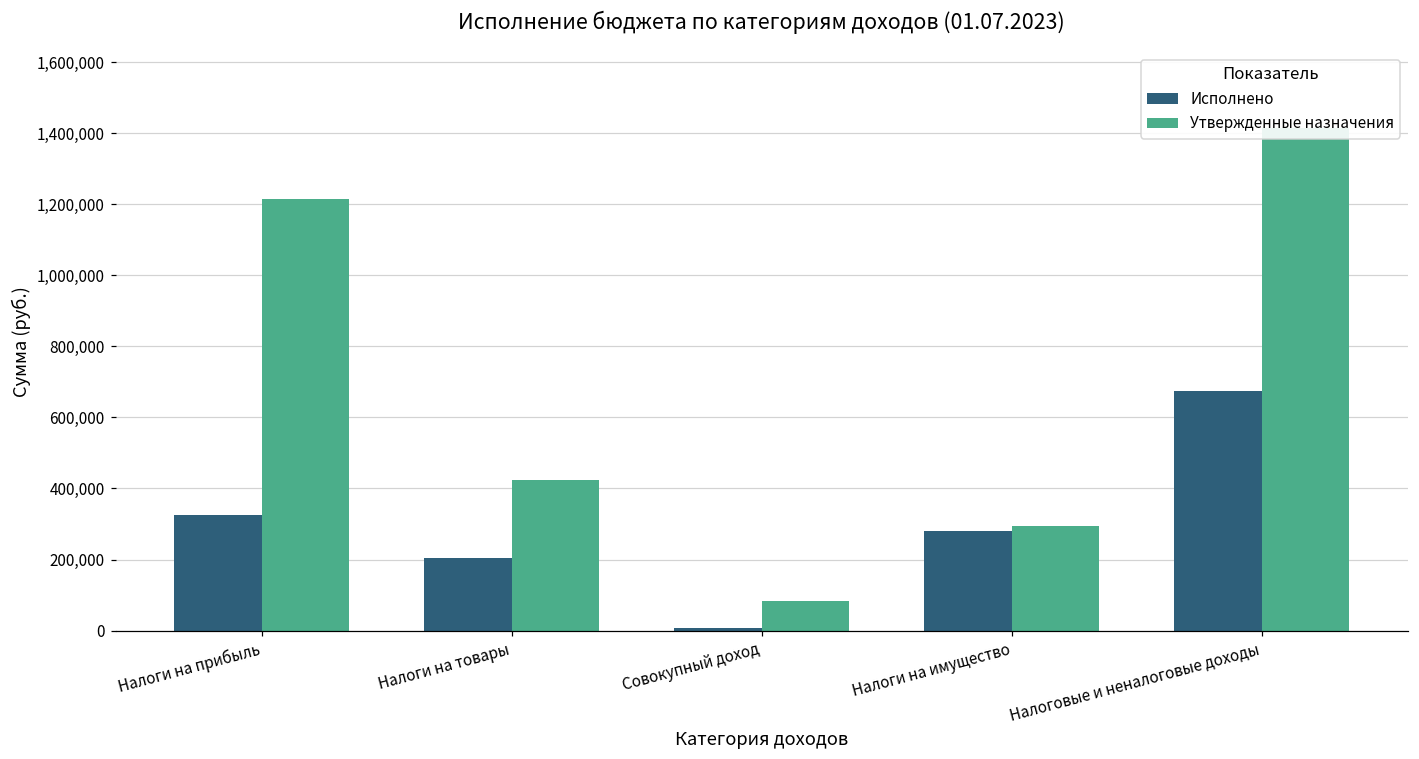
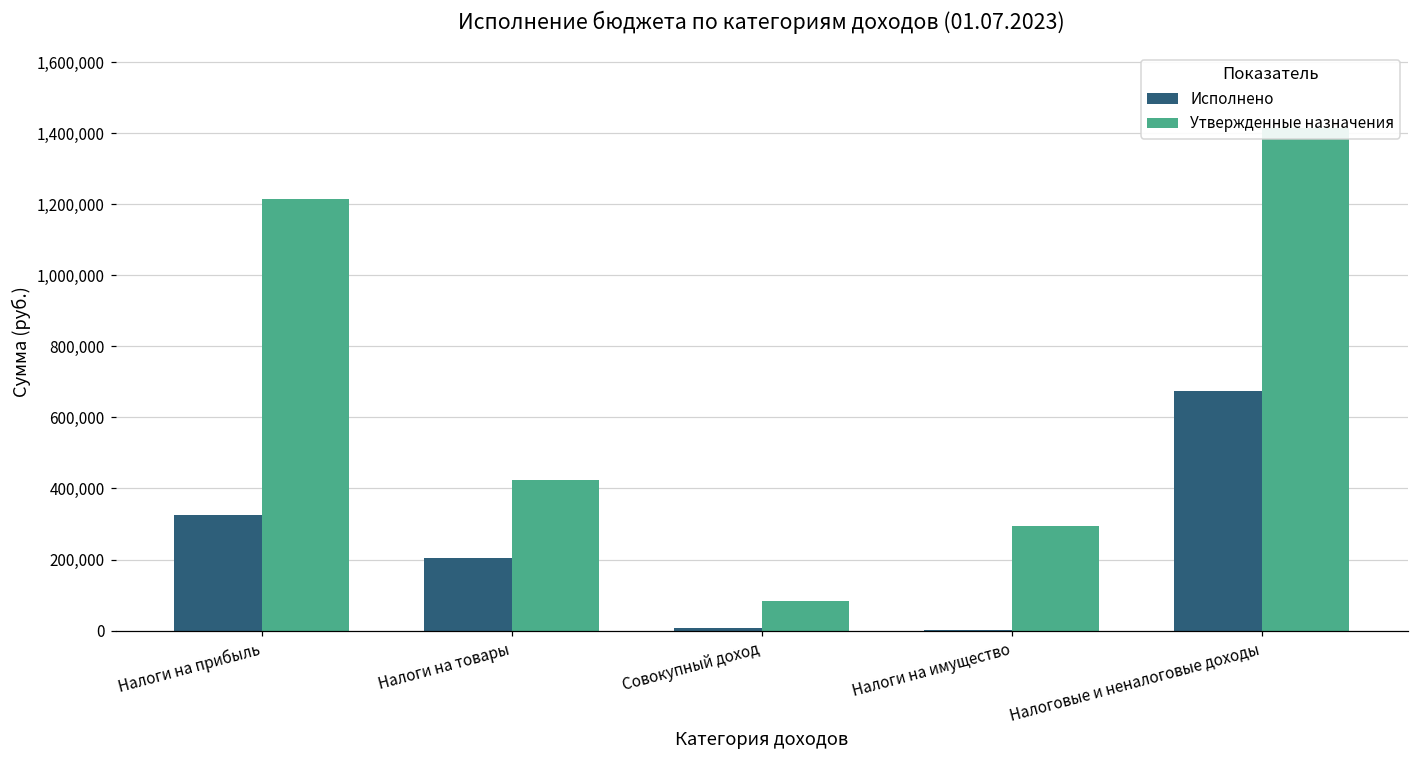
Исполнено, Налоги на имущество: 280,000 -> 0
